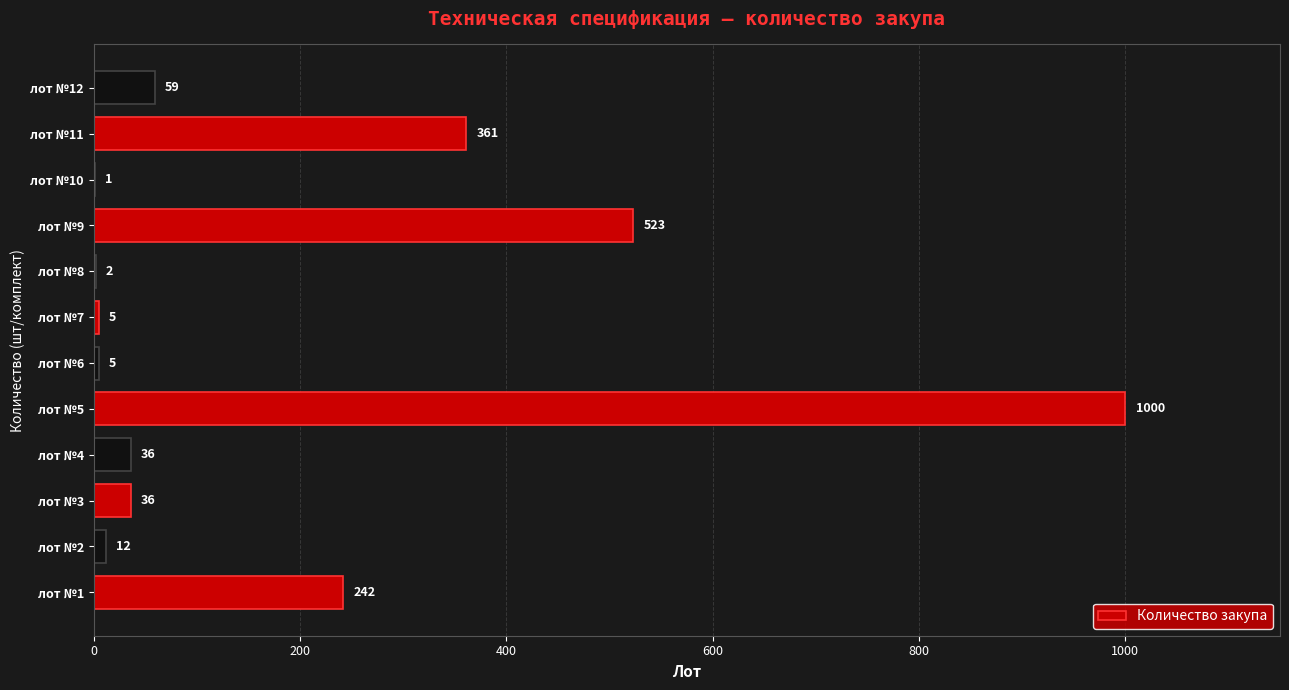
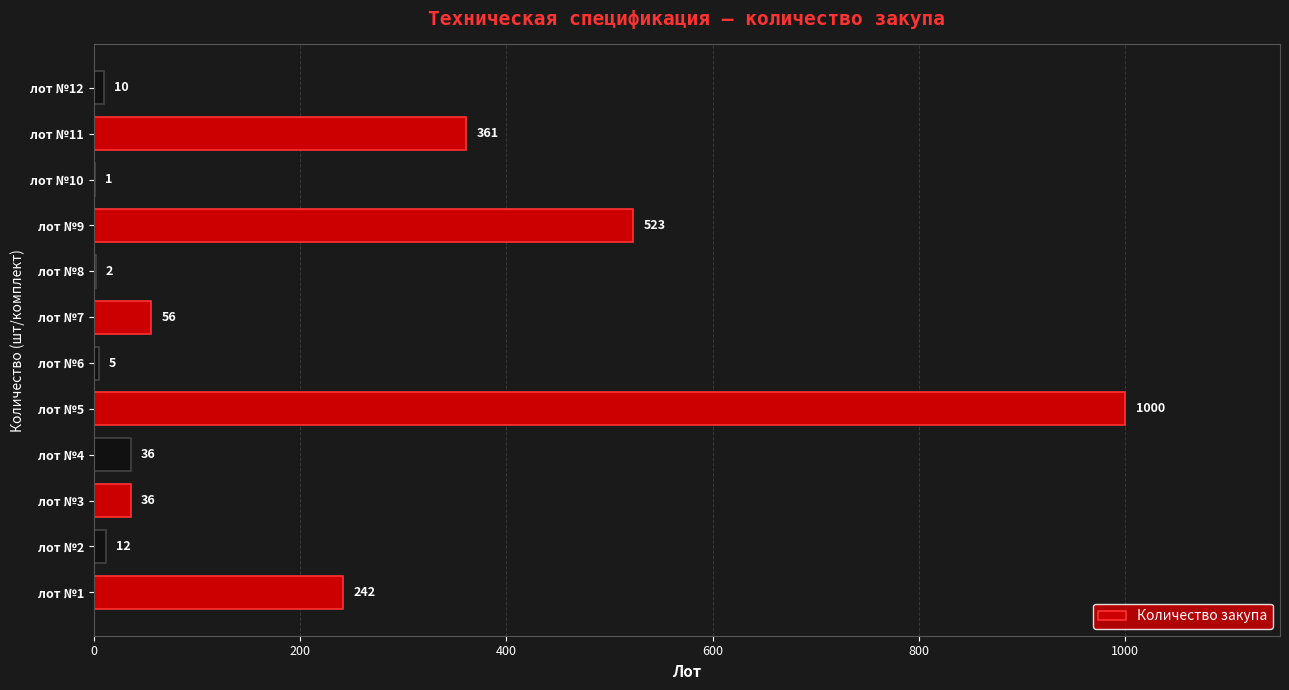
лот №12: 59 -> 10
лот №7: 5 -> 56
